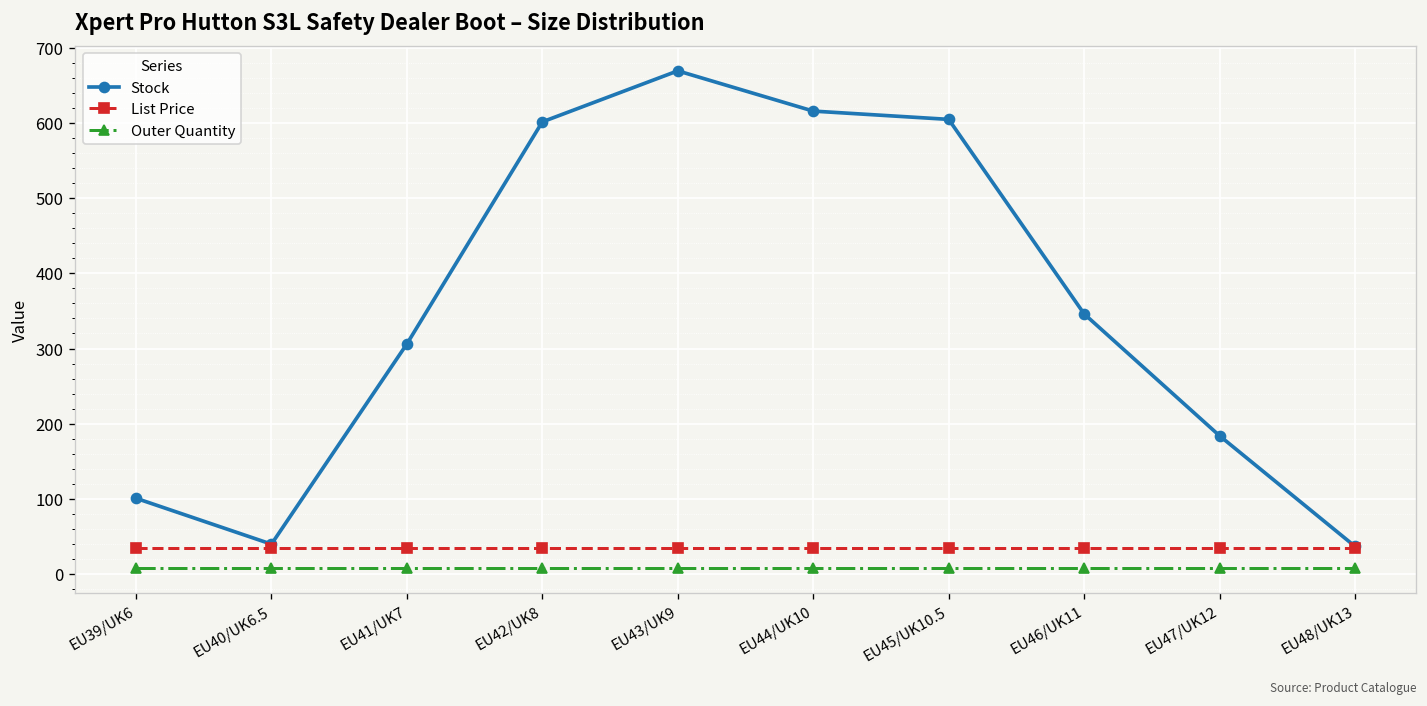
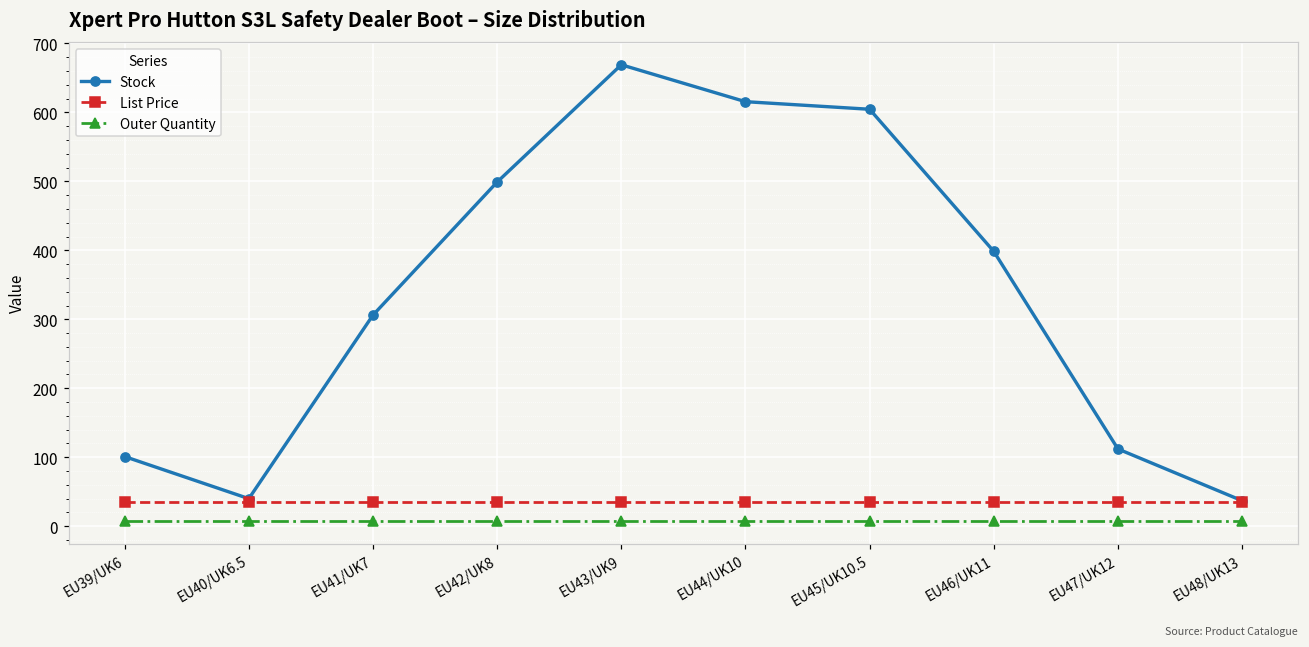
Stock, EU42/UK8: 600 -> 500
Stock, EU46/UK11: 350 -> 400
Stock, EU47/UK12: 180 -> 110
